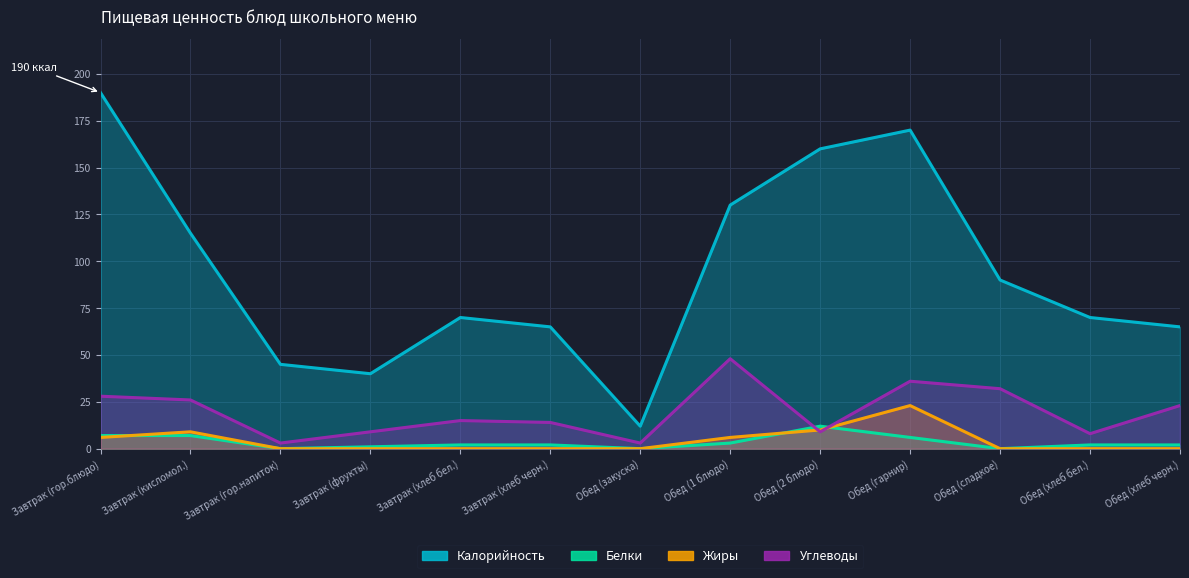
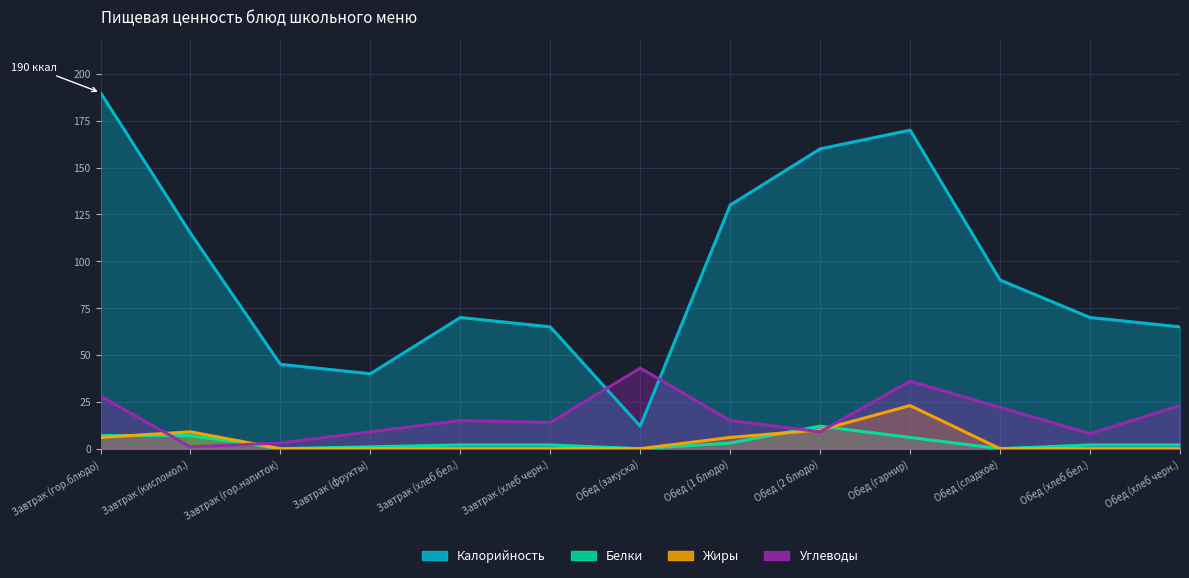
Углеводы, Завтрак (кисломол.): 26 -> 1
Углеводы, Обед (закуска): 3 -> 43
Углеводы, Обед (1 блюдо): 48 -> 15
Углеводы, Обед (сладкое): 32 -> 22
